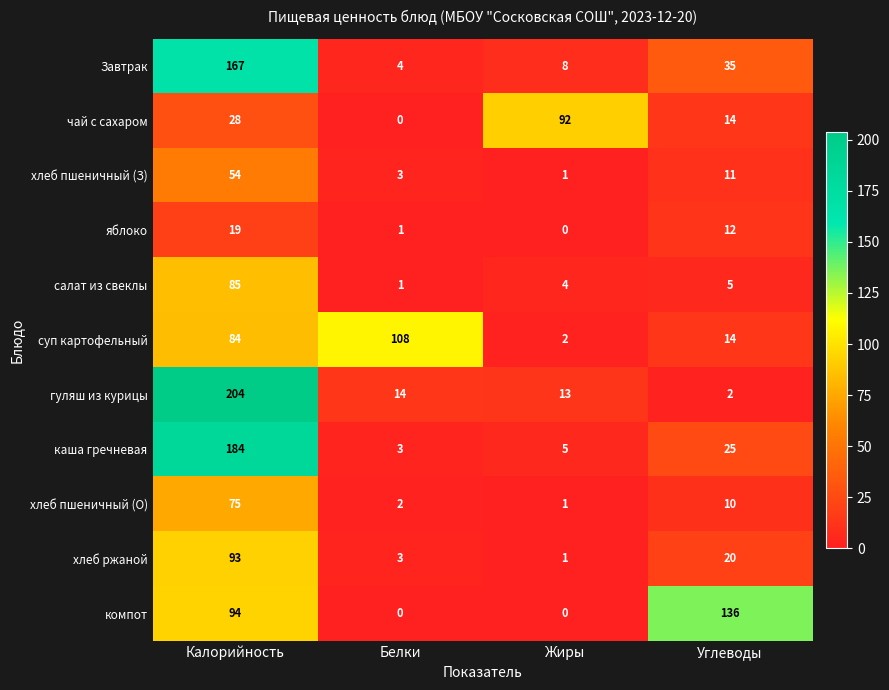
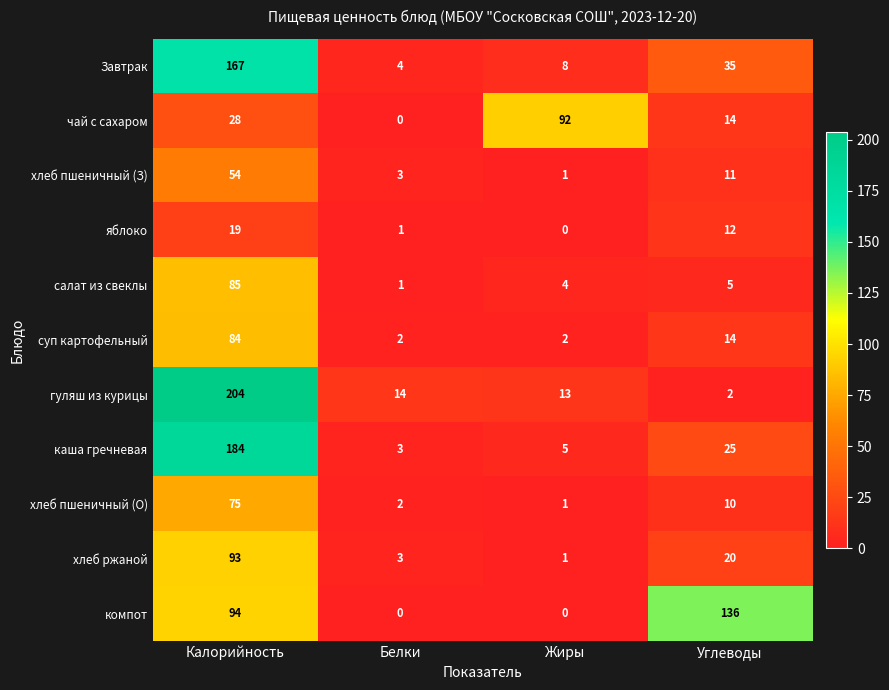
суп картофельный, Белки: 108 -> 2
